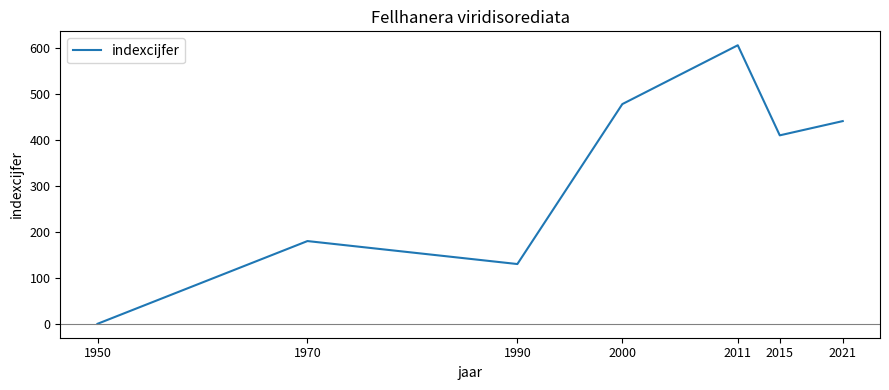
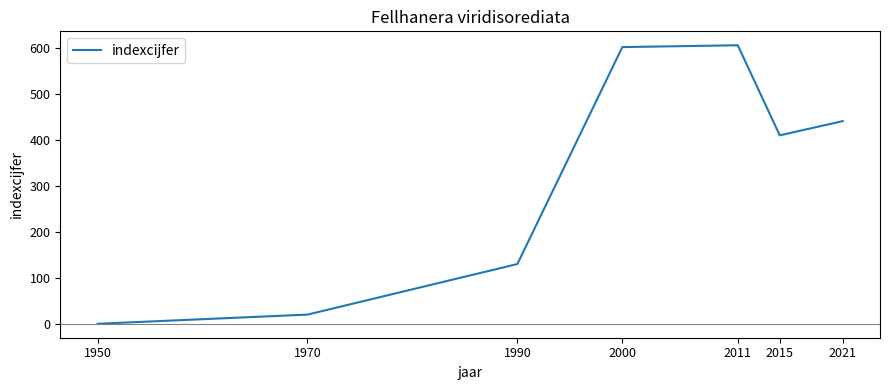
1970: 180 -> 20
2000: 480 -> 600
